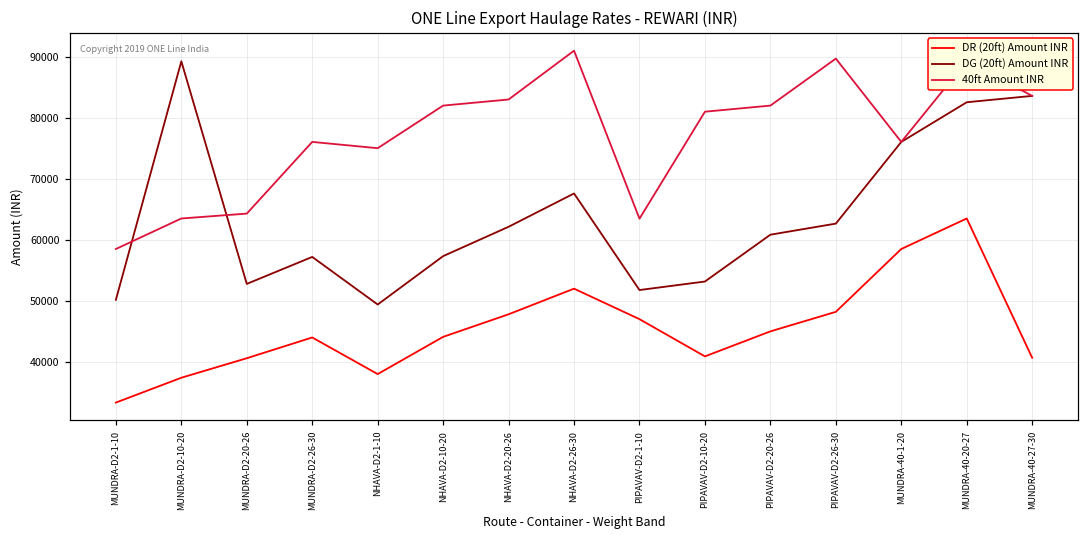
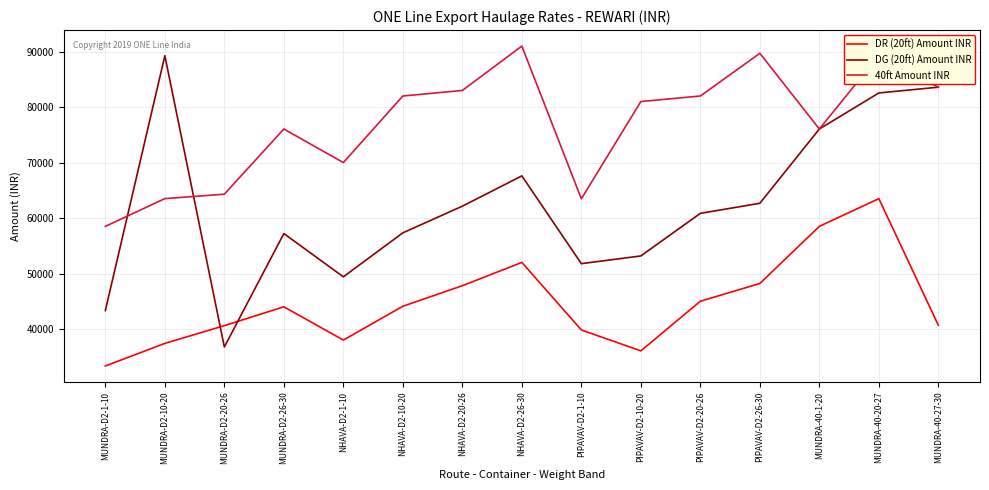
DG (20ft) Amount INR, MUNDRA-D2-1-10: 50000 -> 43000
DG (20ft) Amount INR, MUNDRA-D2-20-26: 53000 -> 37000
40ft Amount INR, NHAVA-D2-1-10: 75000 -> 70000
DR (20ft) Amount INR, PIPAVAV-D2-1-10: 47000 -> 40000
DR (20ft) Amount INR, PIPAVAV-D2-10-20: 41000 -> 36000
